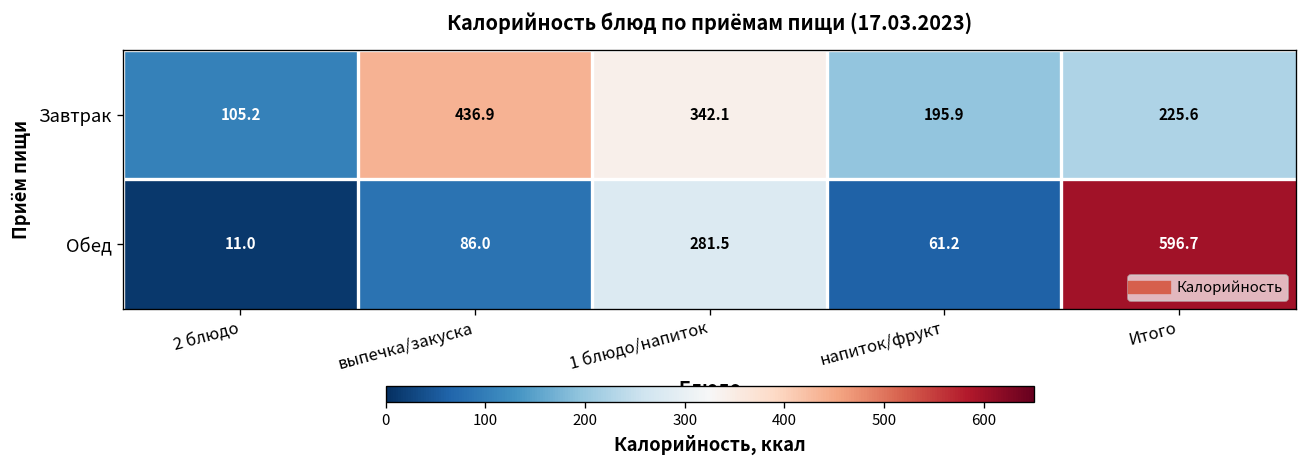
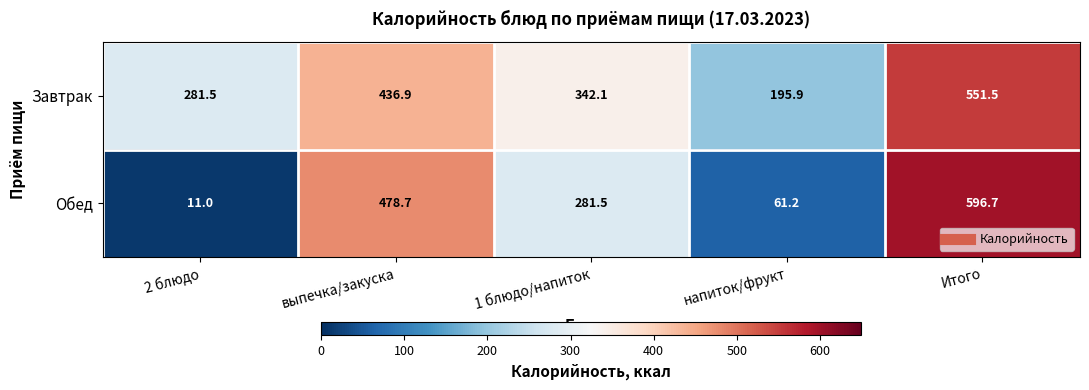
Завтрак, 2 блюдо: 105.2 -> 281.5
Завтрак, Итого: 225.6 -> 551.5
Обед, выпечка/закуска: 86.0 -> 478.7
